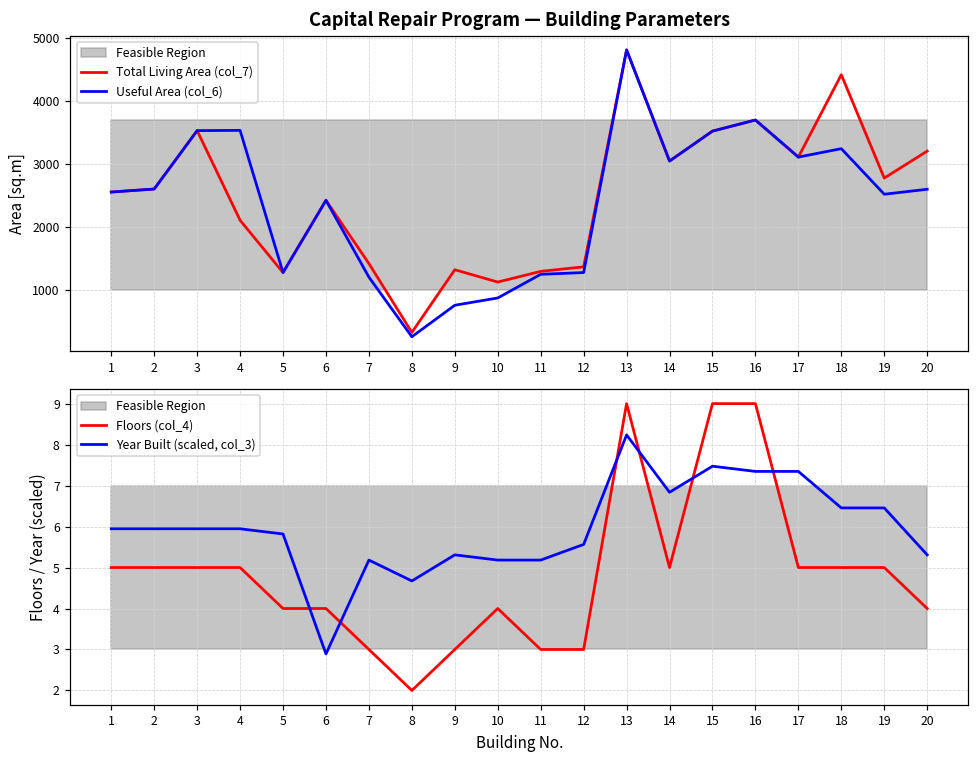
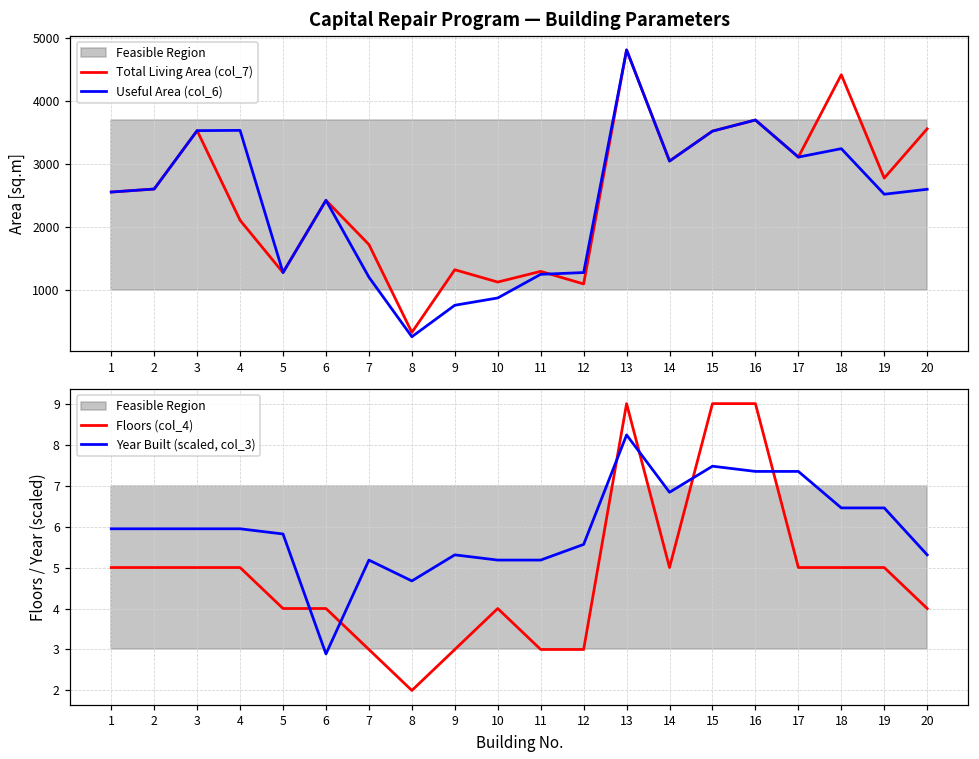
Capital Repair Program — Building Parameters, Total Living Area (col_7), 7: 1400 -> 1700
Capital Repair Program — Building Parameters, Total Living Area (col_7), 12: 1400 -> 1100
Capital Repair Program — Building Parameters, Total Living Area (col_7), 20: 3200 -> 3600
